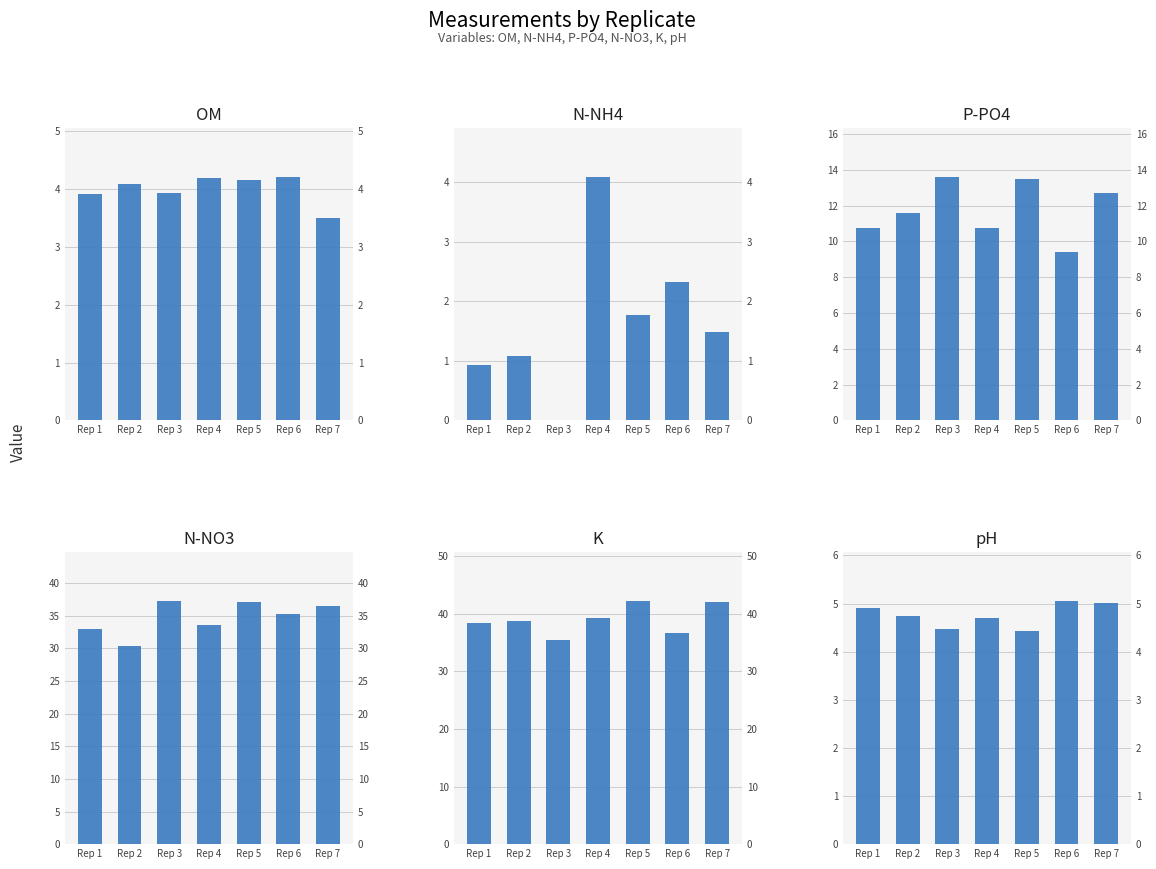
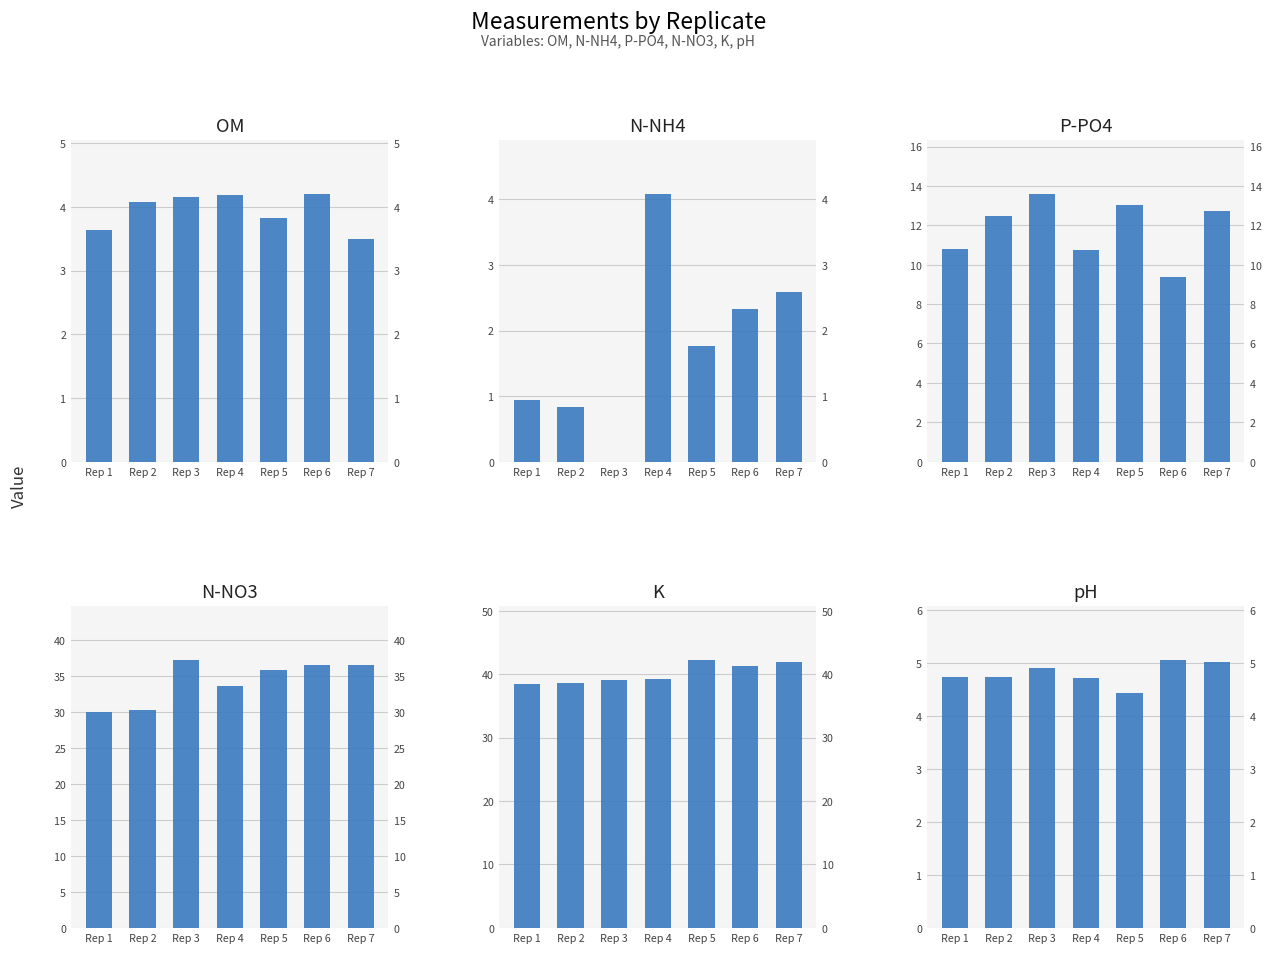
OM, Rep 1: 3.9 -> 3.6
OM, Rep 3: 3.9 -> 4.2
OM, Rep 5: 4.1 -> 3.8
N-NH4, Rep 2: 1.1 -> 0.8
N-NH4, Rep 7: 1.5 -> 2.6
P-PO4, Rep 2: 11.6 -> 12.5
P-PO4, Rep 5: 13.5 -> 13.0
N-NO3, Rep 1: 33 -> 30
N-NO3, Rep 5: 37 -> 36
N-NO3, Rep 6: 35 -> 37
K, Rep 3: 35 -> 39
K, Rep 6: 37 -> 41
pH, Rep 1: 4.9 -> 4.7
pH, Rep 3: 4.5 -> 4.9
